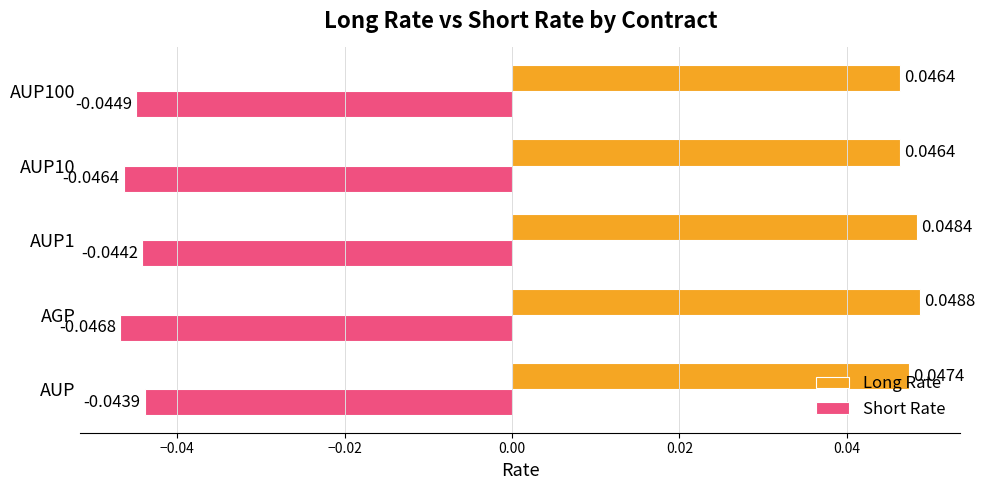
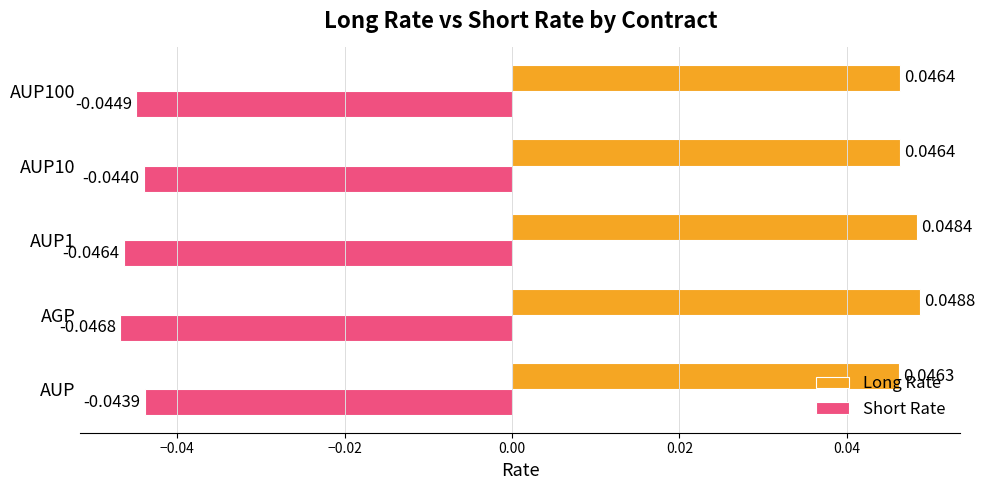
Short Rate, AUP10: -0.0464 -> -0.0440
Short Rate, AUP1: -0.0442 -> -0.0464
Long Rate, AUP: 0.0474 -> 0.0463
